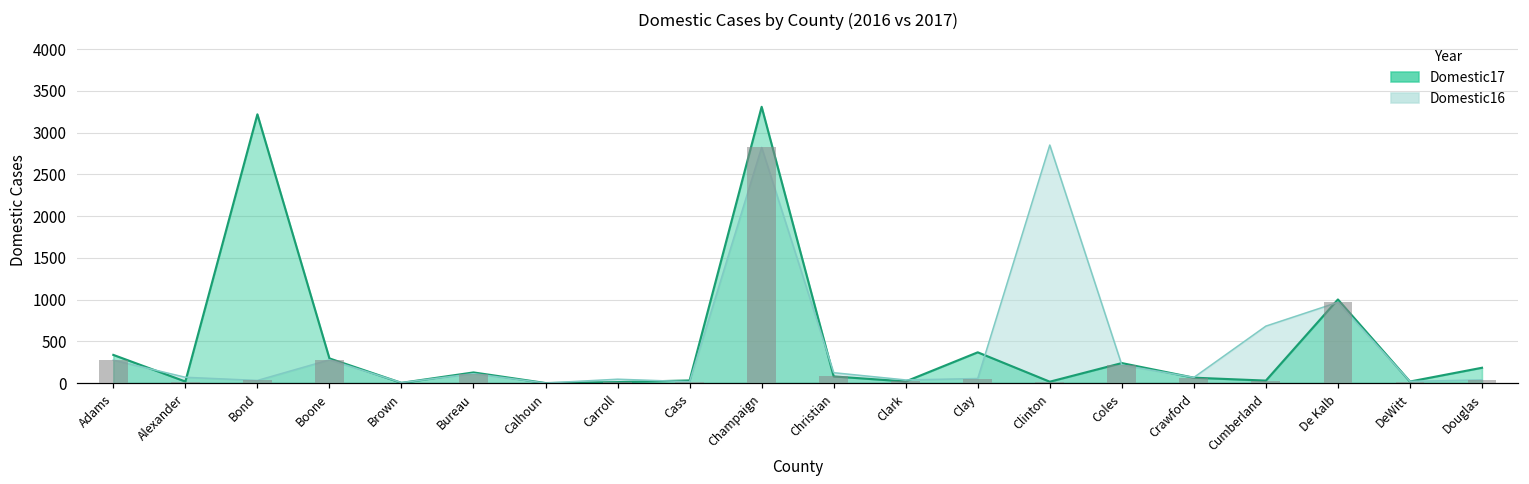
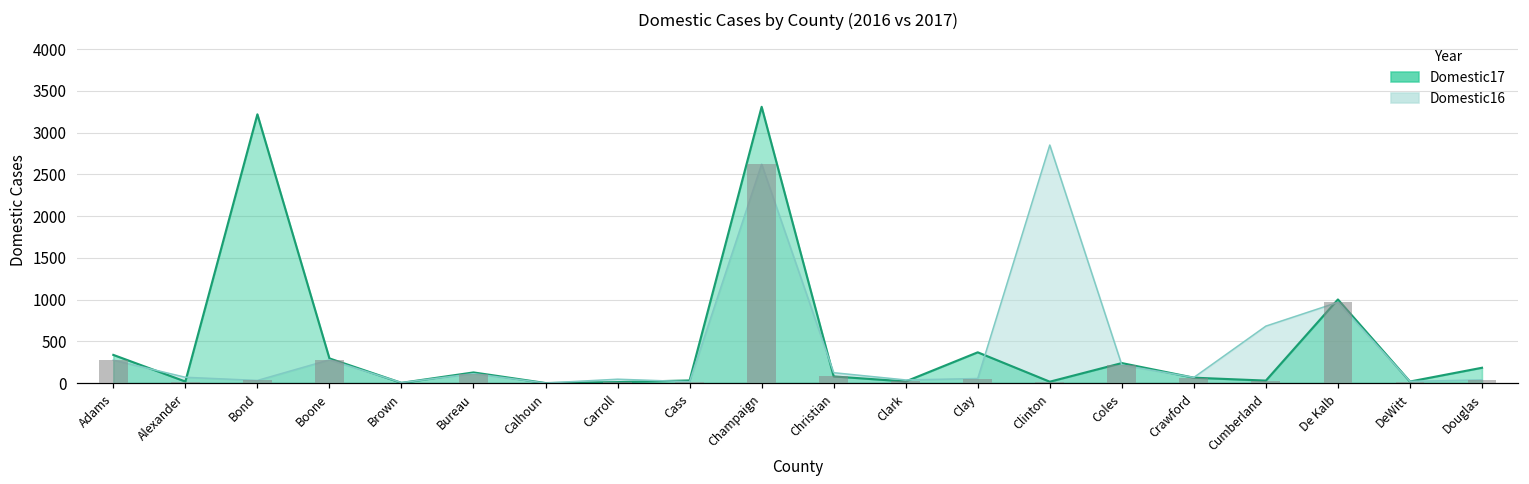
Domestic16, Champaign: 2800 -> 2600
